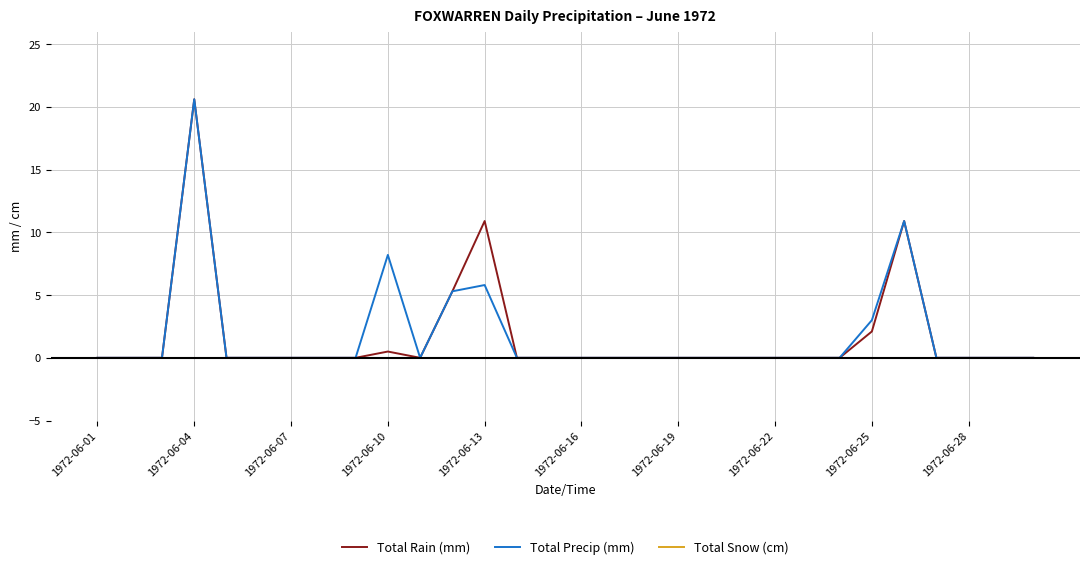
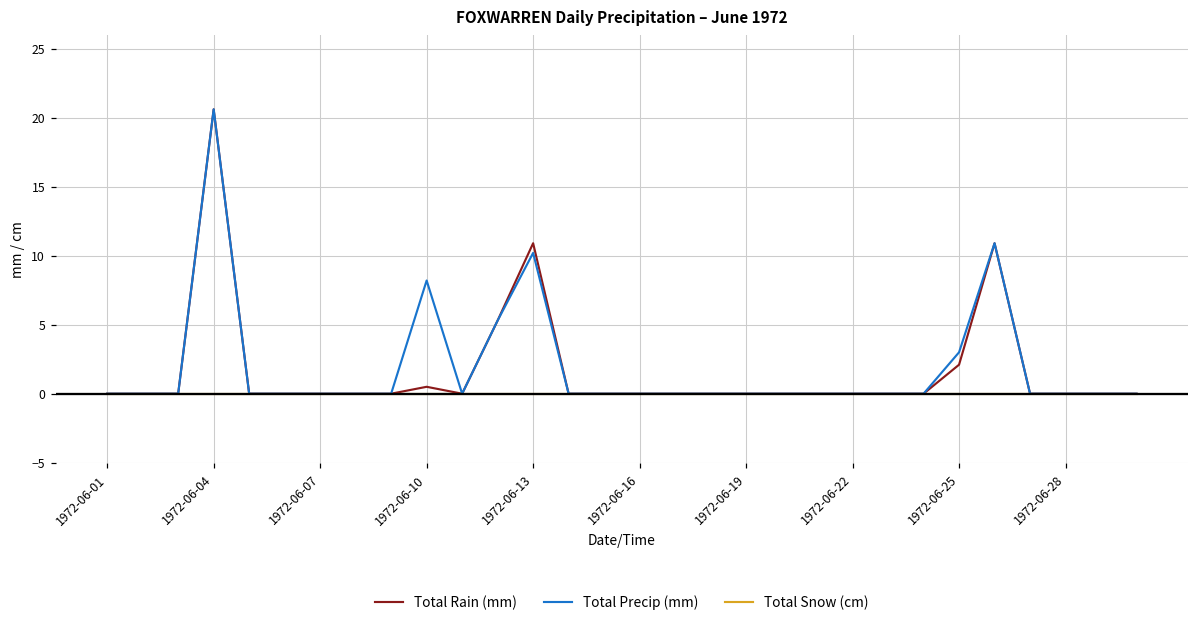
Total Precip (mm), 1972-06-13: 5.8 -> 10.2
